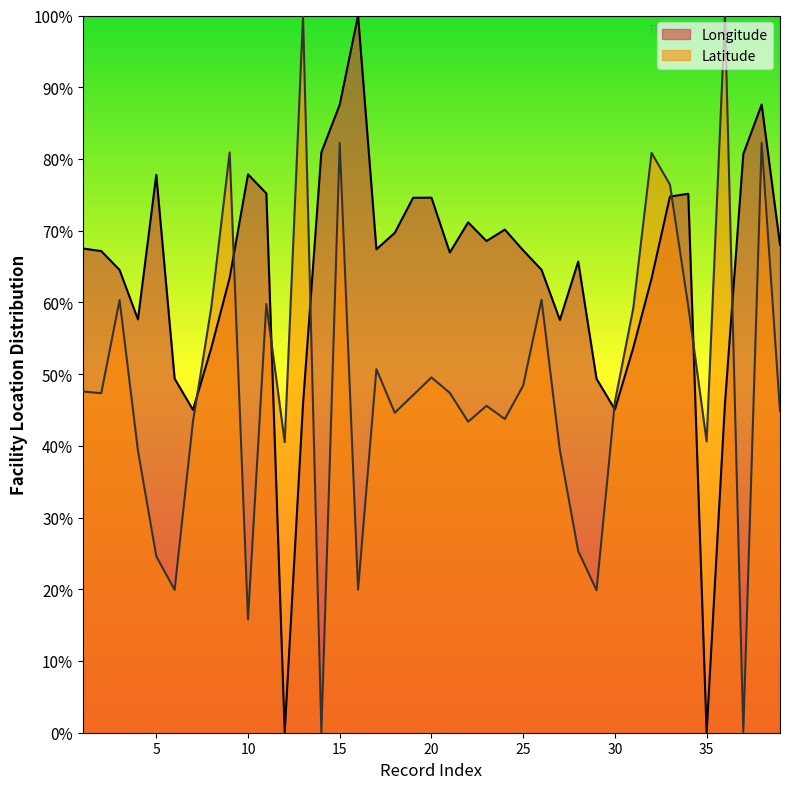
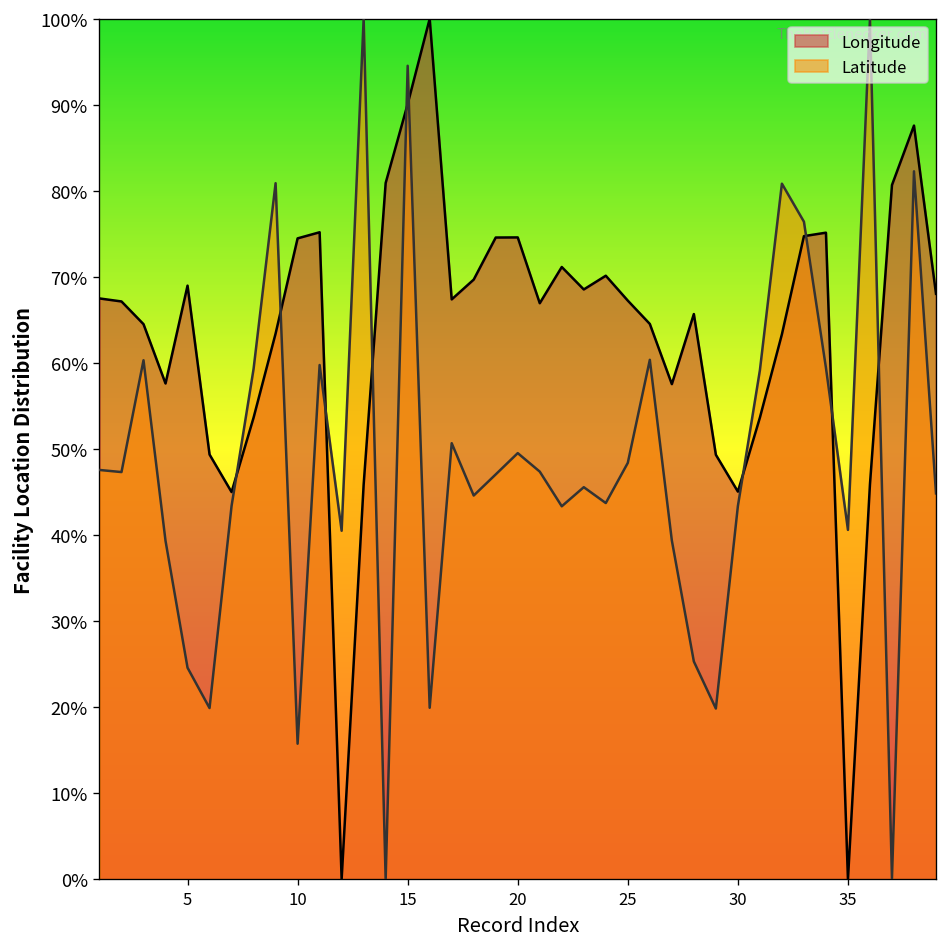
Longitude, 5: 78% -> 69%
Longitude, 10: 78% -> 74%
Longitude, 15: 88% -> 90%
Latitude, 15: 82% -> 95%
Latitude, 30: 46% -> 43%
